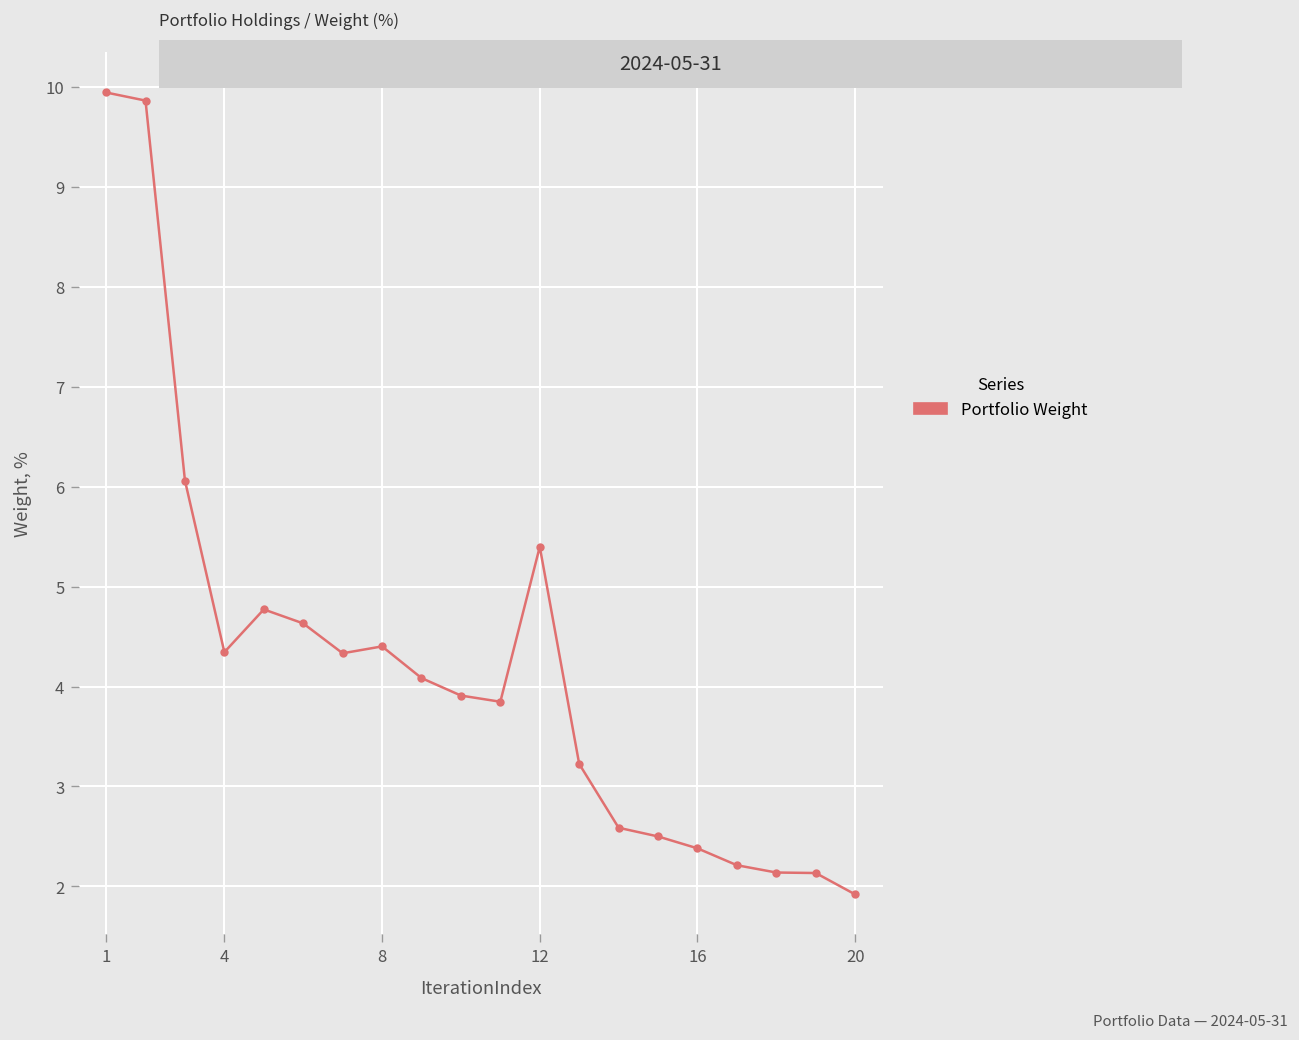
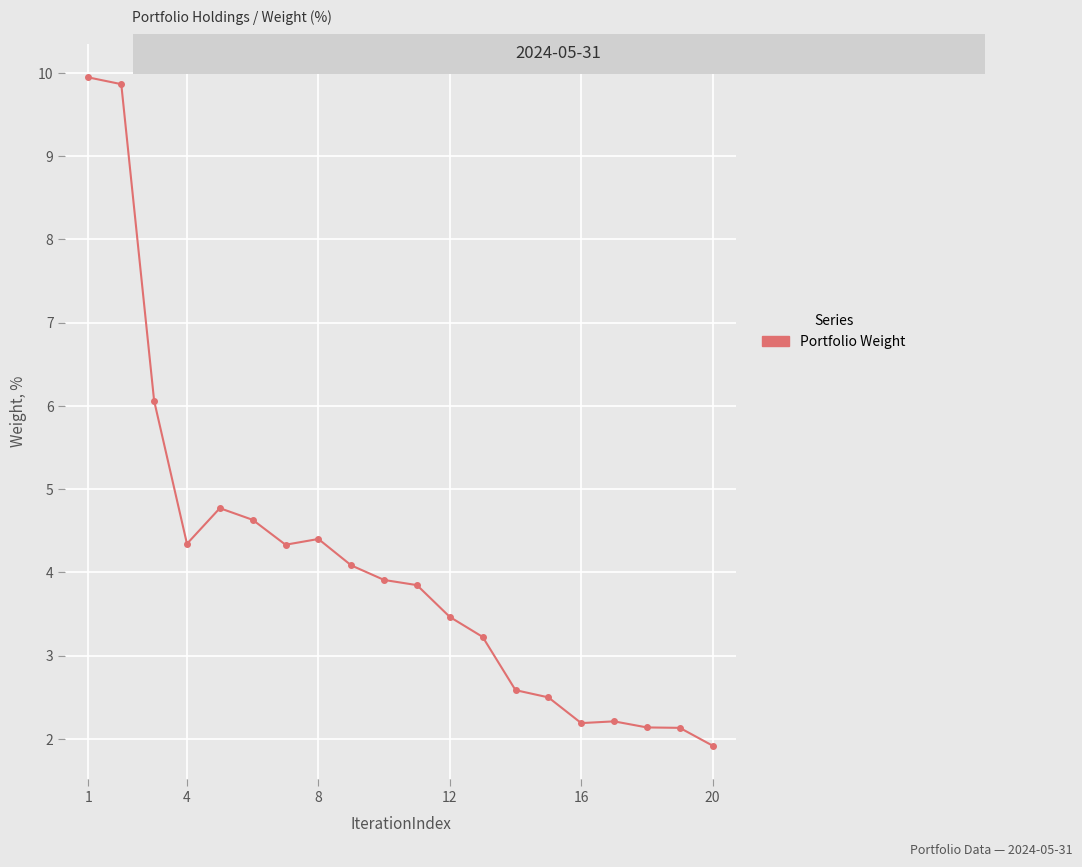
12: 5.4 -> 3.5
16: 2.4 -> 2.2
